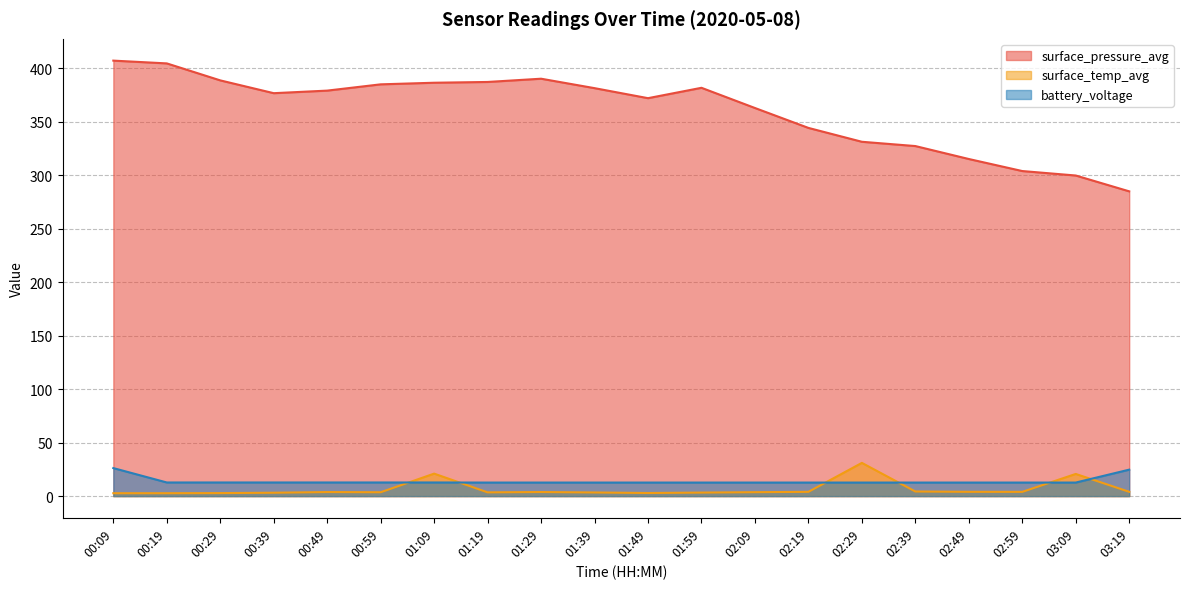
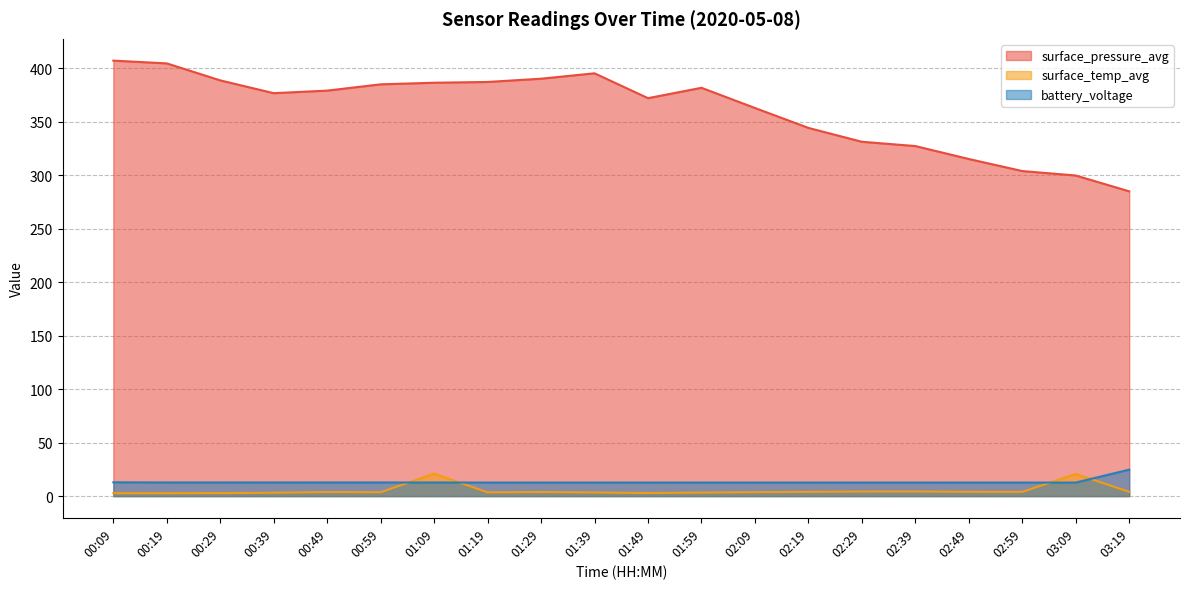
battery_voltage, 00:09: 26 -> 13
surface_pressure_avg, 01:39: 381 -> 395
surface_temp_avg, 02:29: 31 -> 4
